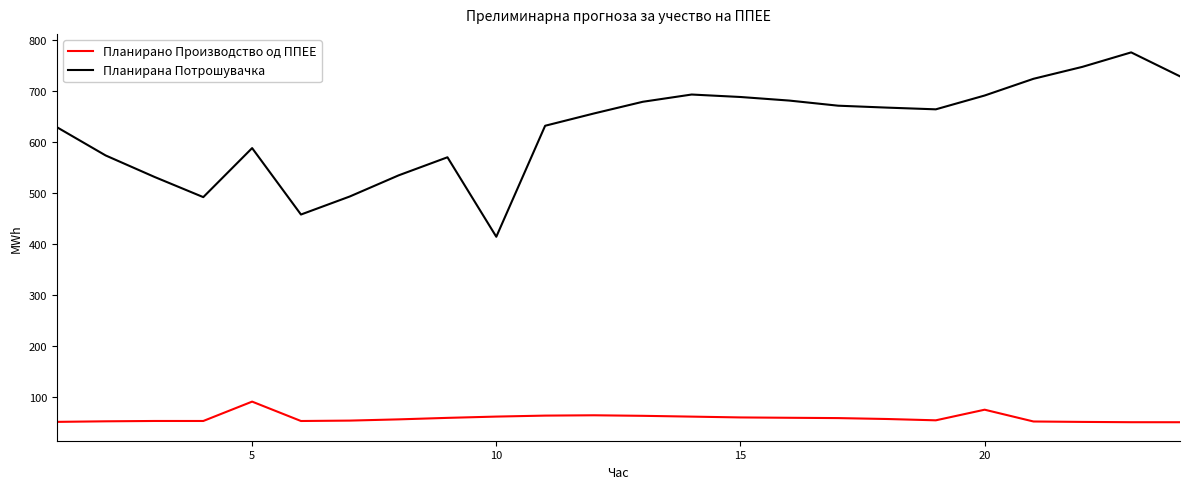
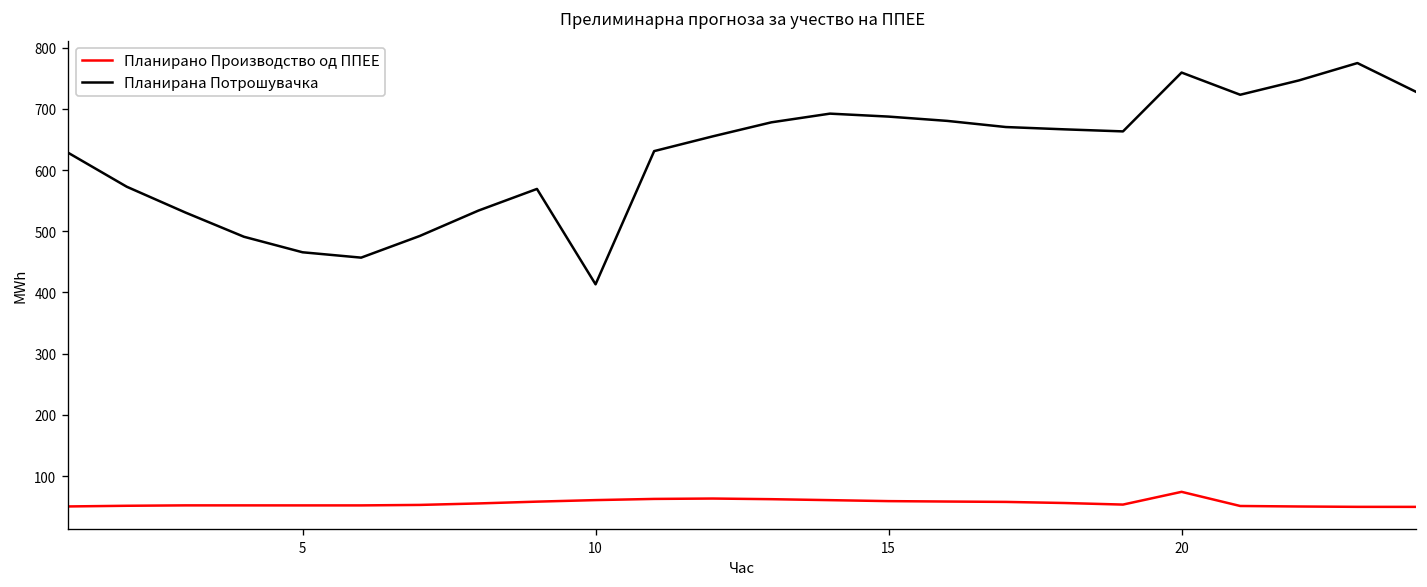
Планирано Производство од ППЕЕ, 5: 90 -> 50
Планирана Потрошувачка, 5: 590 -> 470
Планирана Потрошувачка, 20: 690 -> 760
